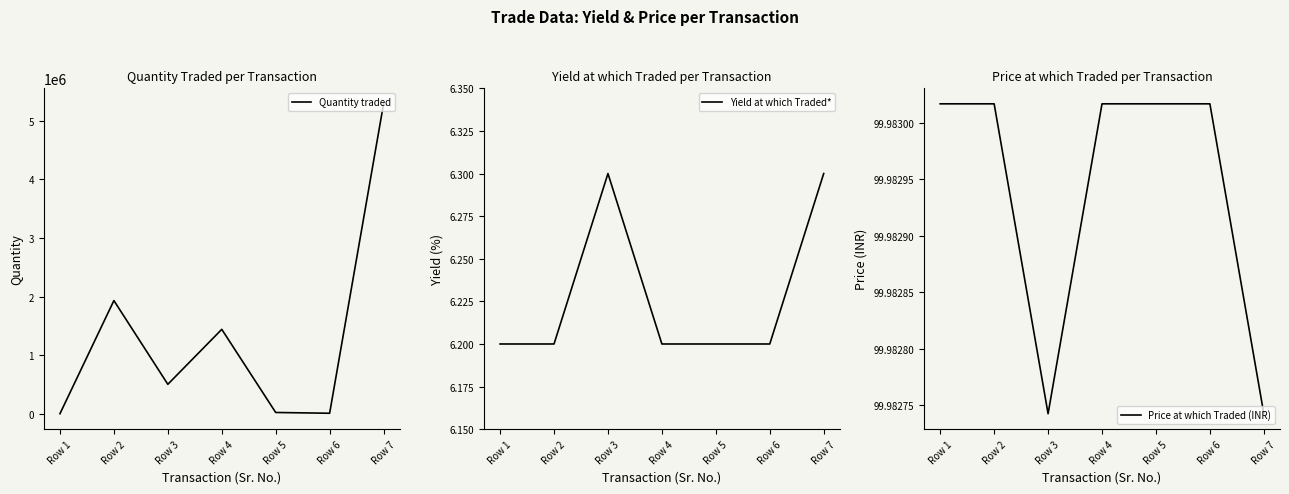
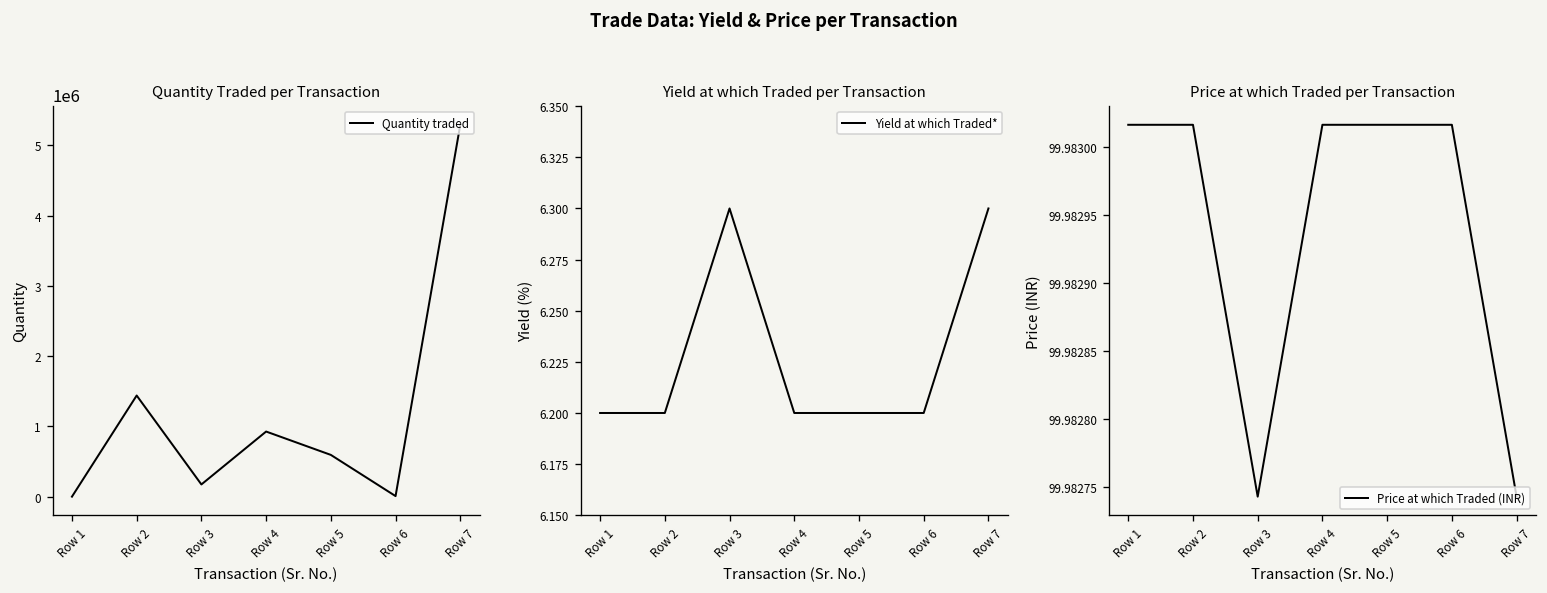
Quantity Traded per Transaction, Row 2: 1900000 -> 1400000
Quantity Traded per Transaction, Row 3: 500000 -> 200000
Quantity Traded per Transaction, Row 4: 1400000 -> 900000
Quantity Traded per Transaction, Row 5: 0 -> 600000
